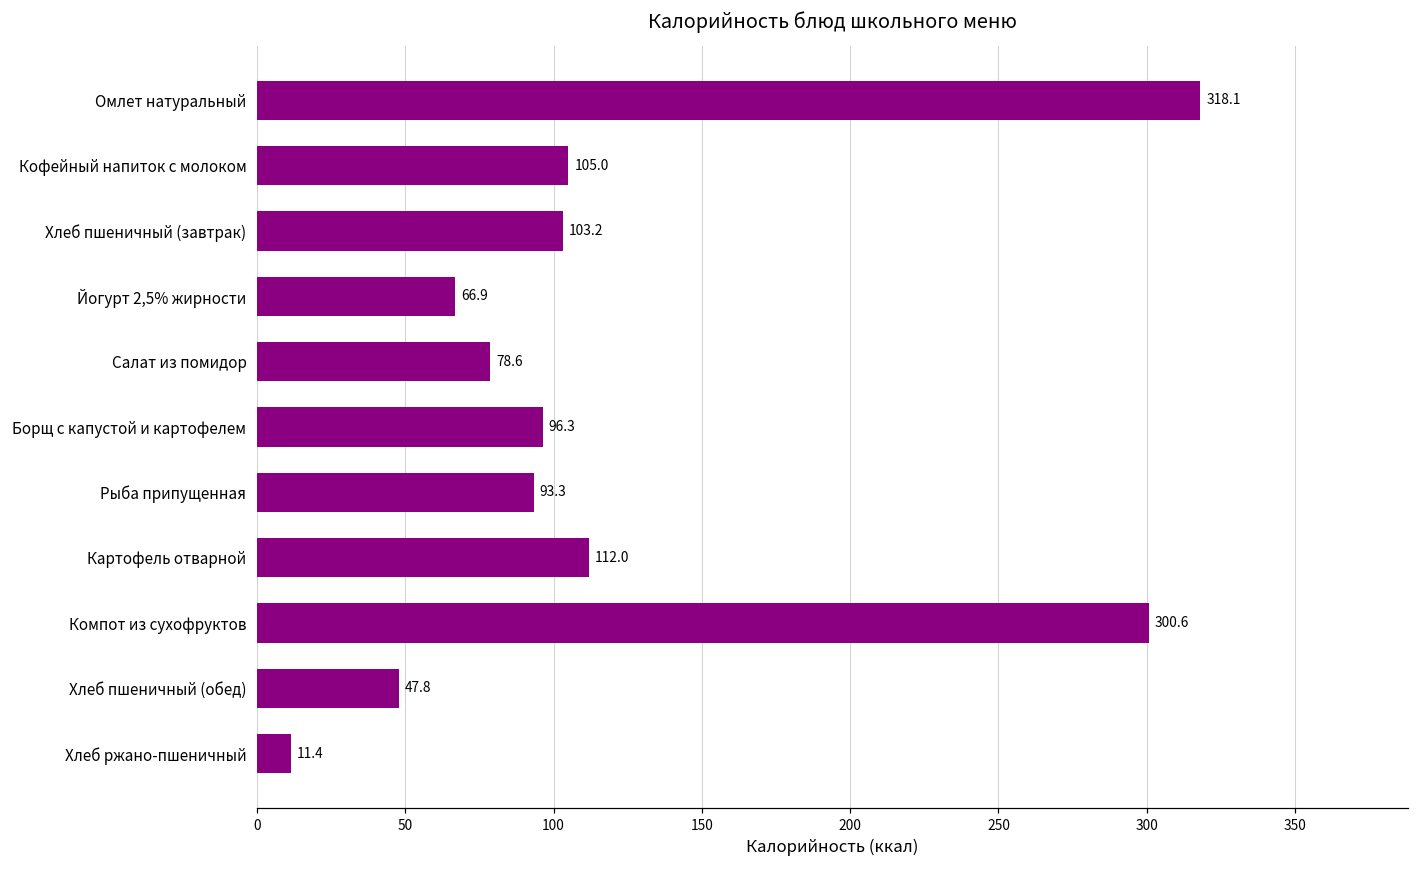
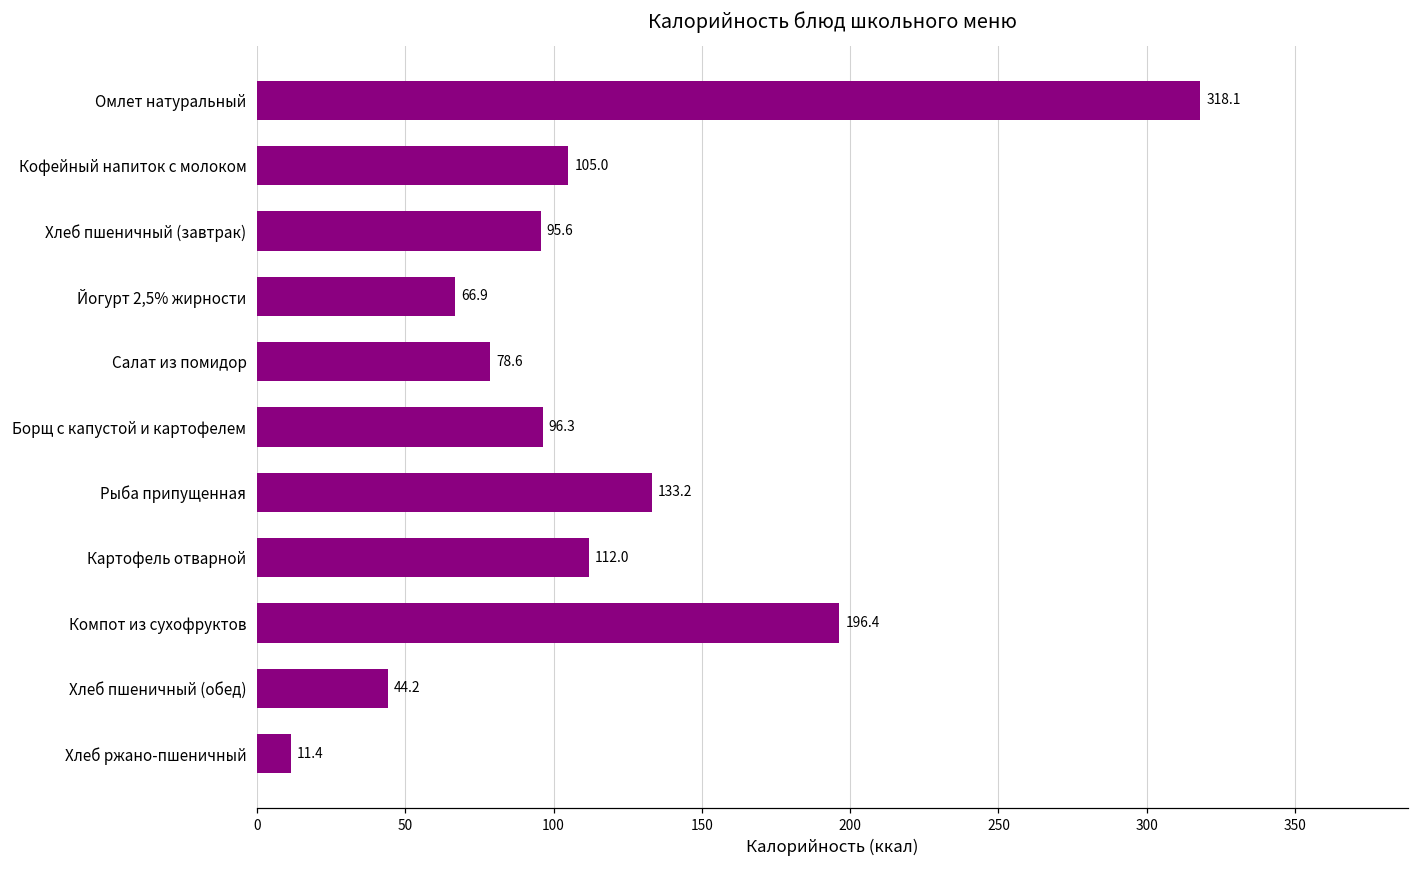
Хлеб пшеничный (завтрак): 103.2 -> 95.6
Рыба припущенная: 93.3 -> 133.2
Компот из сухофруктов: 300.6 -> 196.4
Хлеб пшеничный (обед): 47.8 -> 44.2
